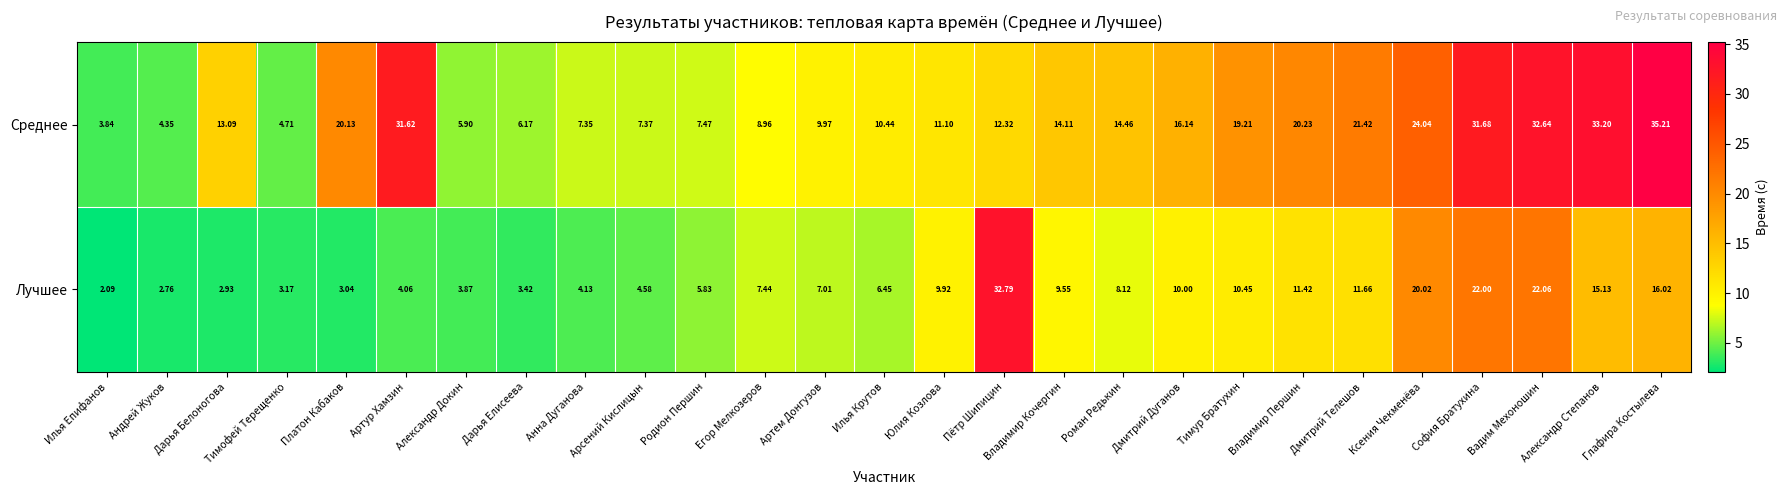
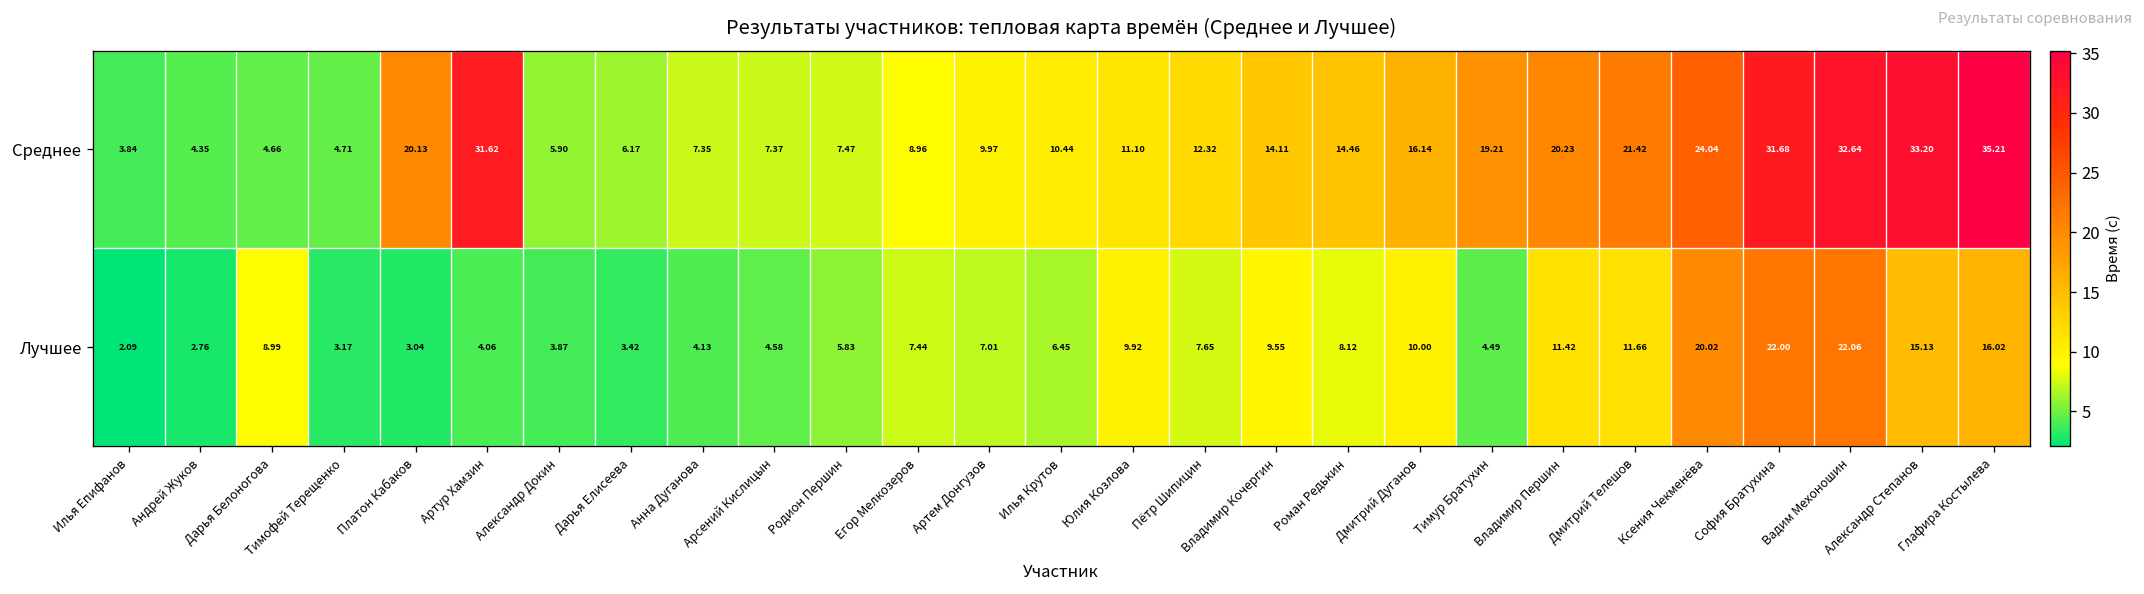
Среднее, Дарья Белоногова: 13.09 -> 4.66
Лучшее, Дарья Белоногова: 2.93 -> 8.99
Лучшее, Пётр Шипицин: 32.79 -> 7.65
Лучшее, Тимур Братухин: 10.45 -> 4.49
